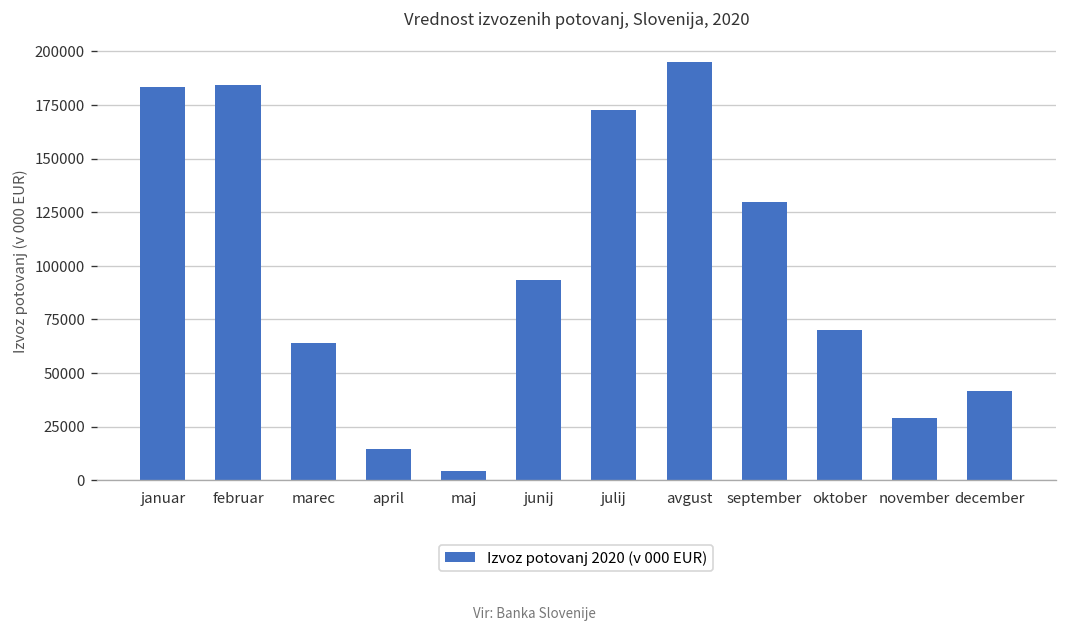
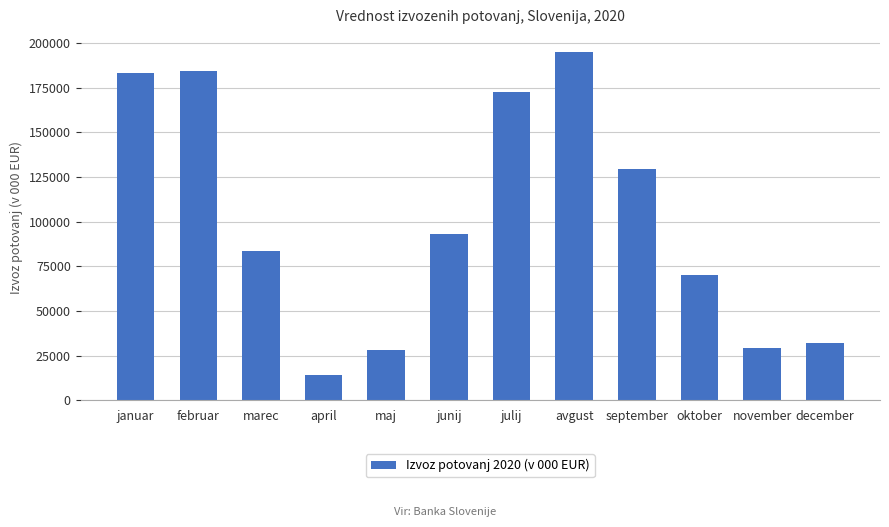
marec: 64000 -> 84000
maj: 4000 -> 28000
december: 42000 -> 32000
